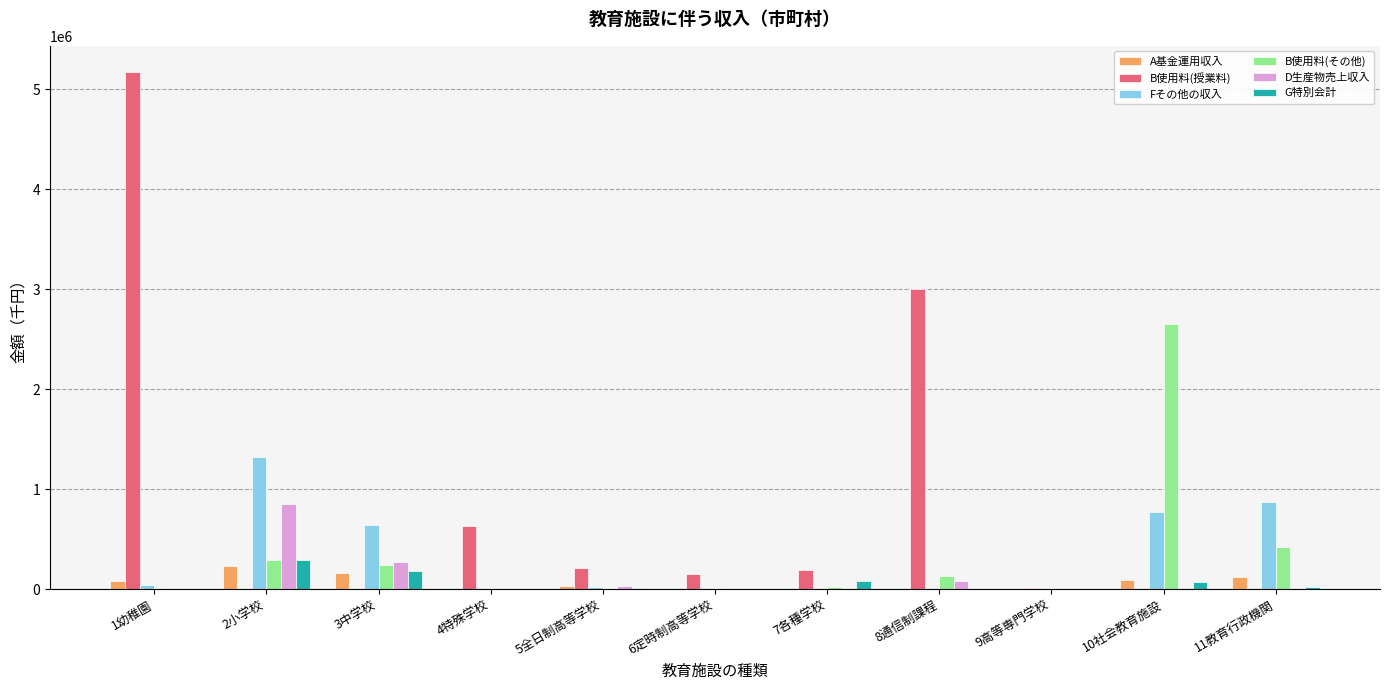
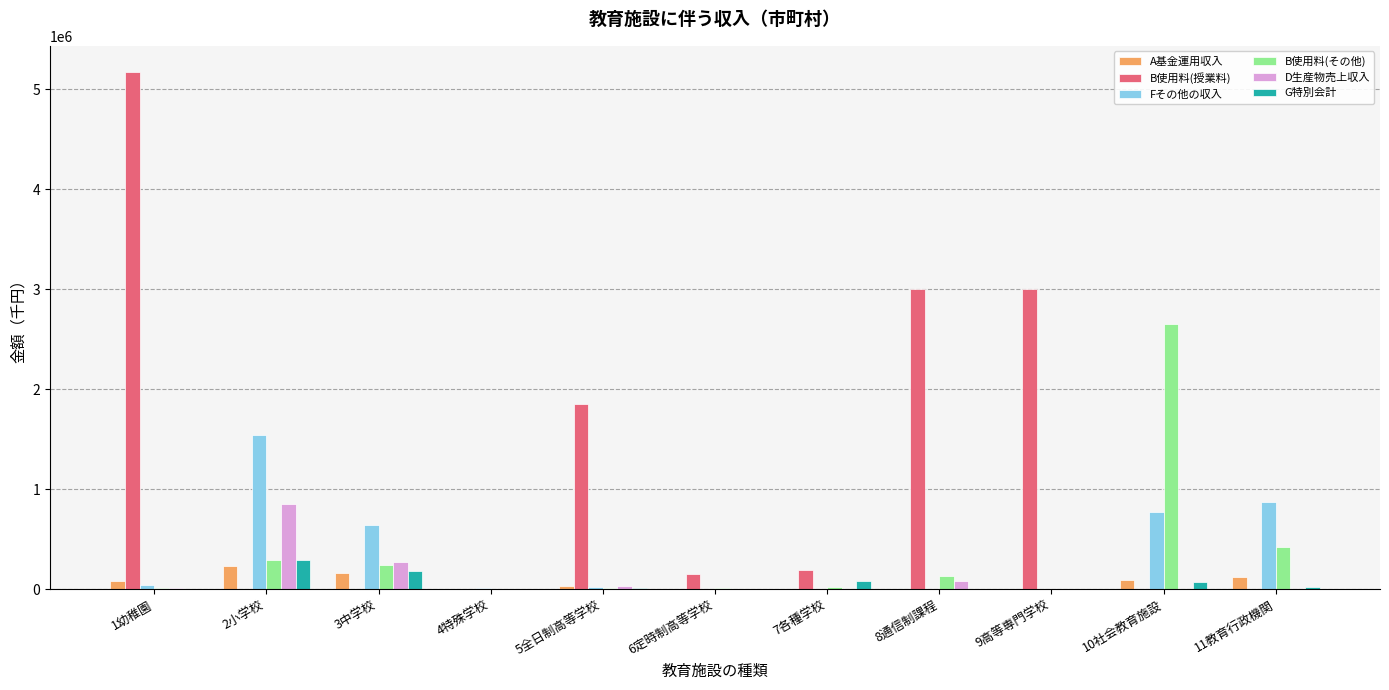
Fその他の収入, 2小学校: 1320000 -> 1550000
B使用料(授業料), 4特殊学校: 630000 -> 0
B使用料(授業料), 5全日制高等学校: 210000 -> 1850000
B使用料(授業料), 9高等専門学校: 10000 -> 3010000
